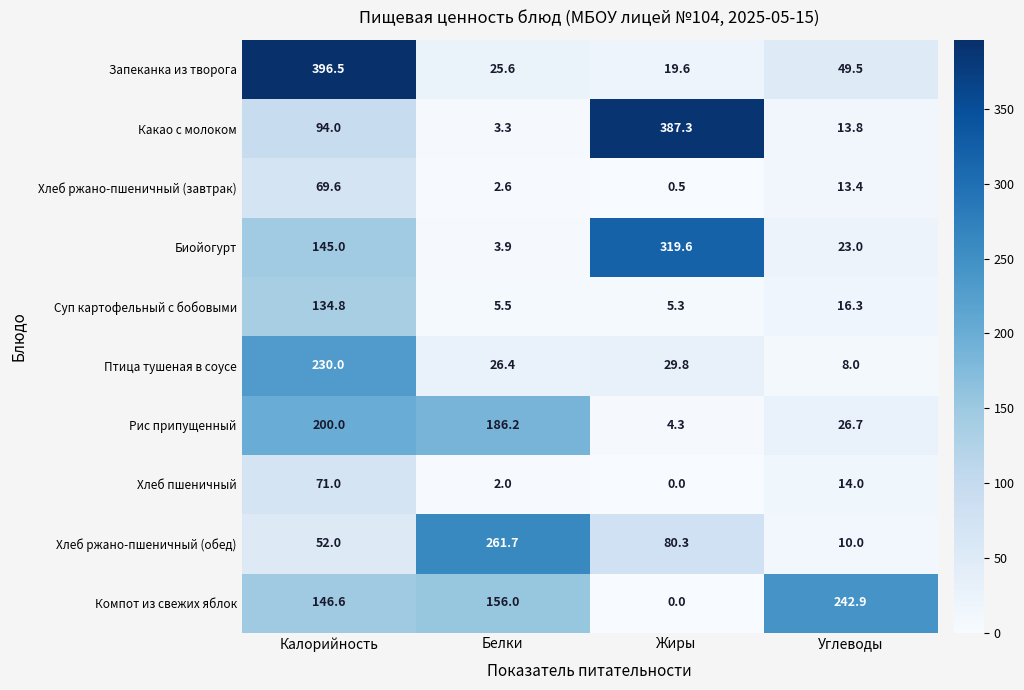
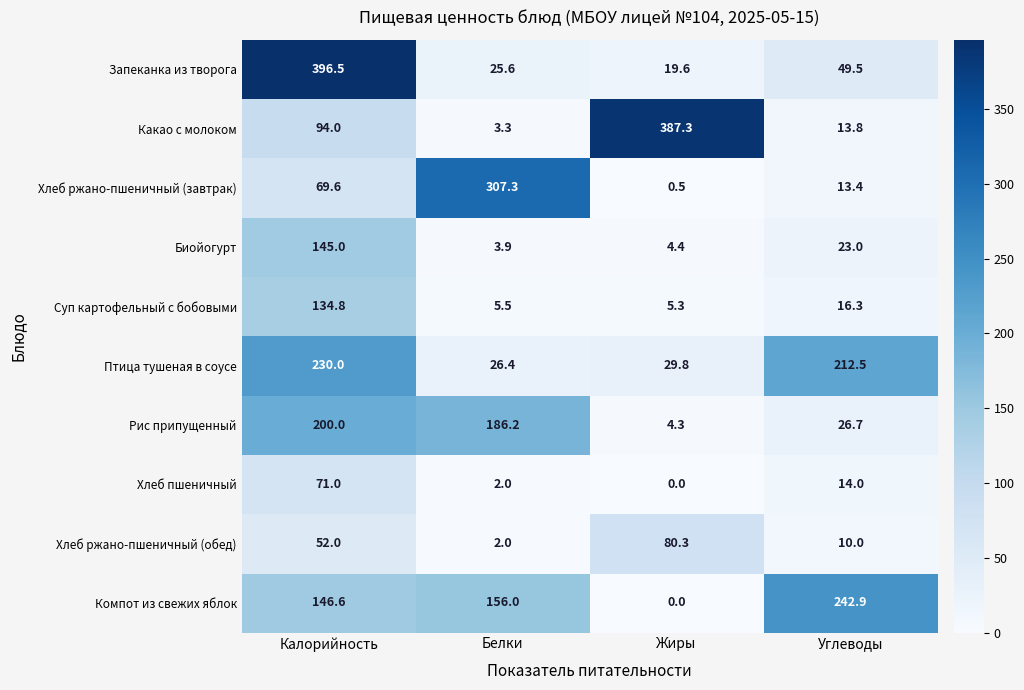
Хлеб ржано-пшеничный (завтрак), Белки: 2.6 -> 307.3
Биойогурт, Жиры: 319.6 -> 4.4
Птица тушеная в соусе, Углеводы: 8.0 -> 212.5
Хлеб ржано-пшеничный (обед), Белки: 261.7 -> 2.0
